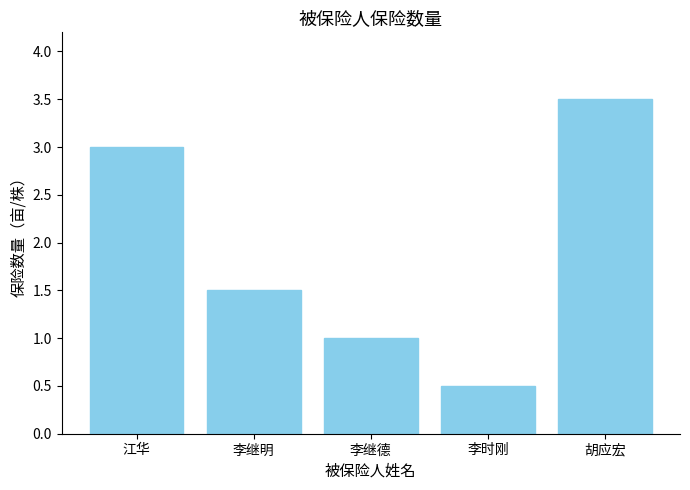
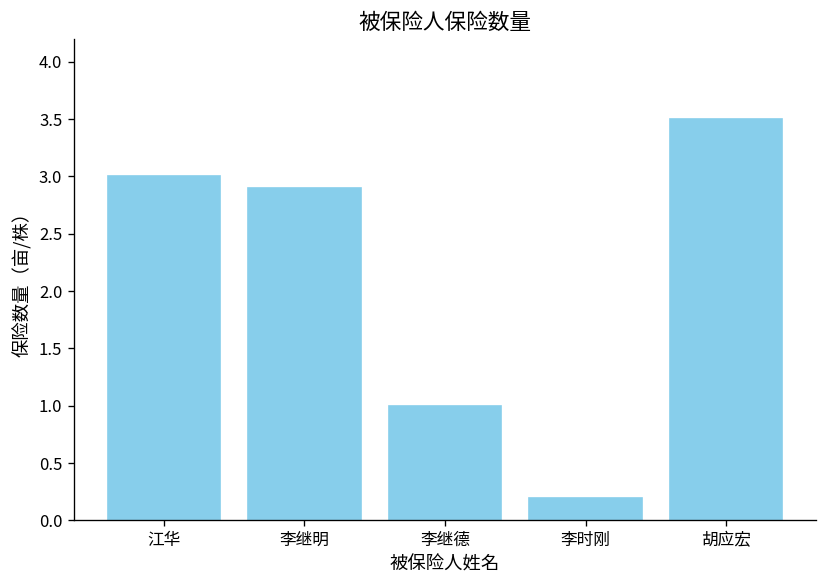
李继明: 1.5 -> 2.9
李时刚: 0.5 -> 0.2
